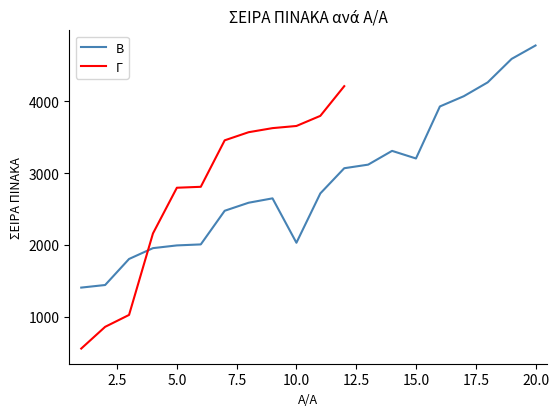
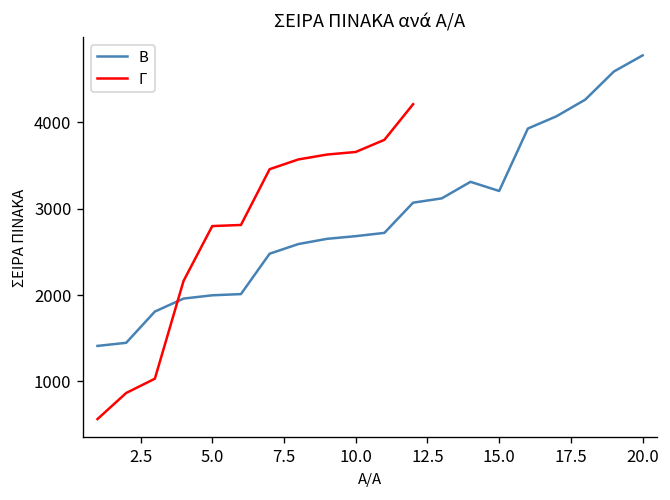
Β, 10.0: 2000 -> 2700
